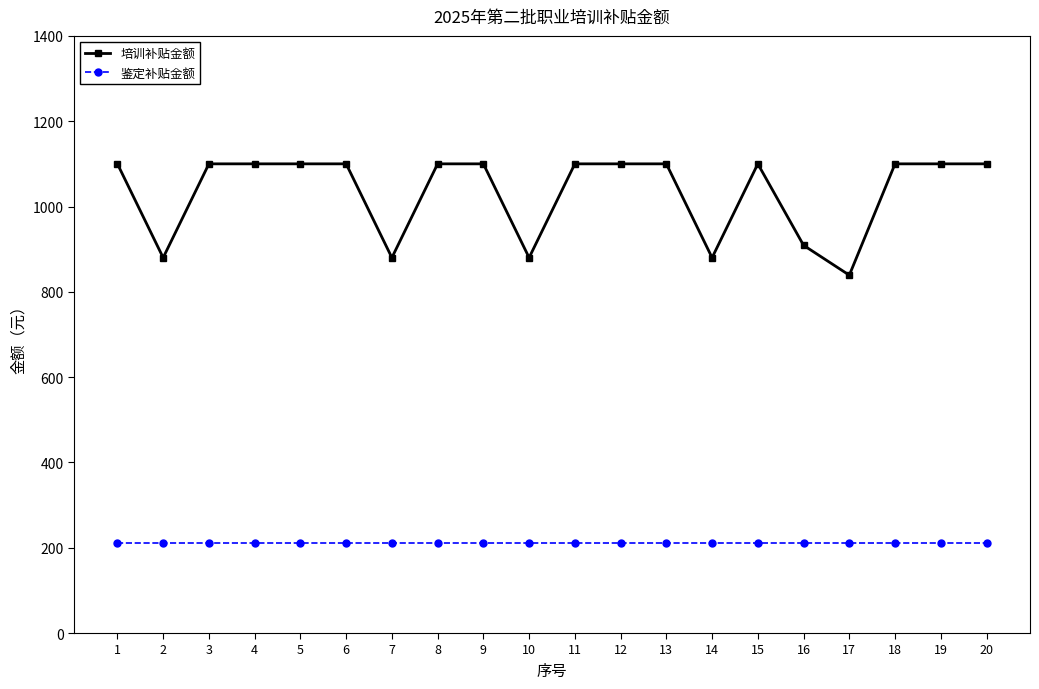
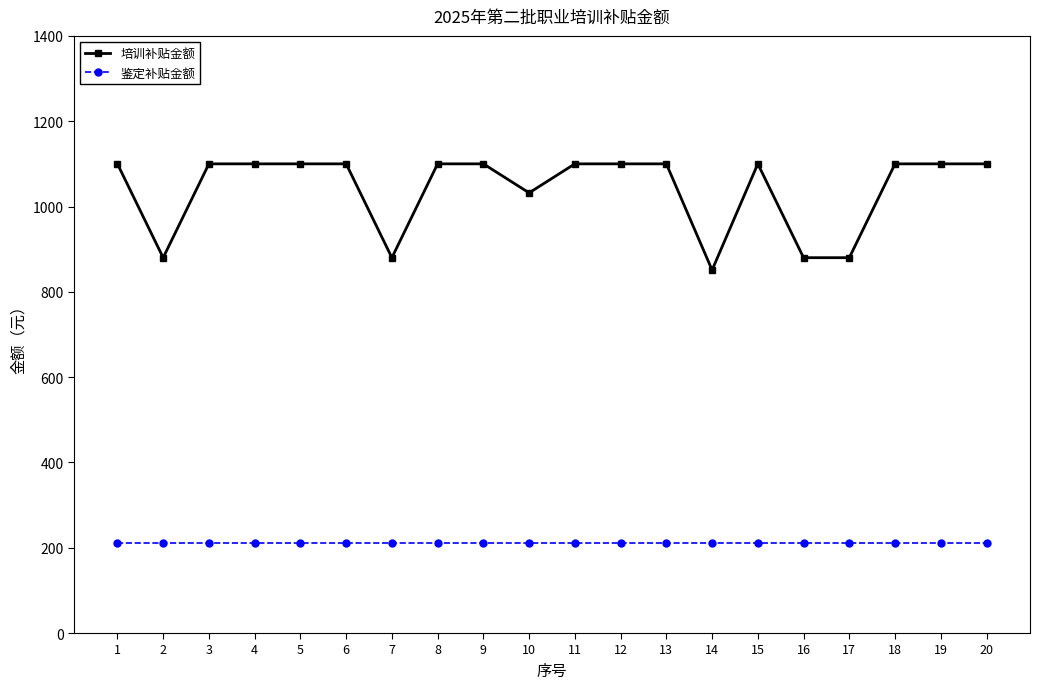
培训补贴金额, 10: 880 -> 1030
培训补贴金额, 14: 880 -> 850
培训补贴金额, 16: 910 -> 880
培训补贴金额, 17: 840 -> 880
